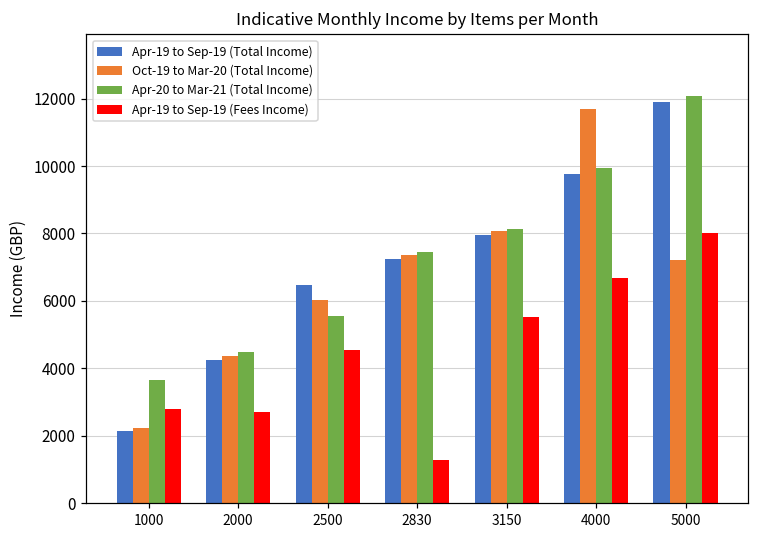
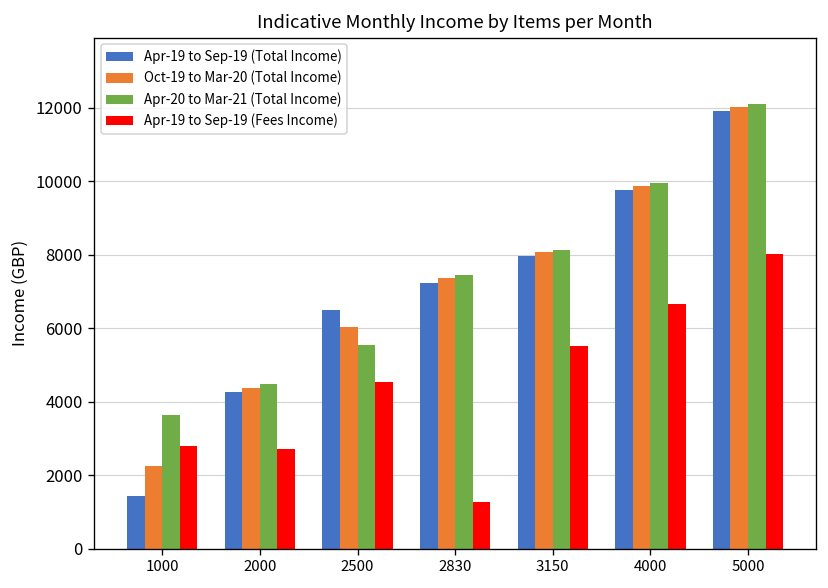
Apr-19 to Sep-19 (Total Income), 1000: 2100 -> 1400
Oct-19 to Mar-20 (Total Income), 4000: 11700 -> 9900
Oct-19 to Mar-20 (Total Income), 5000: 7200 -> 12000
